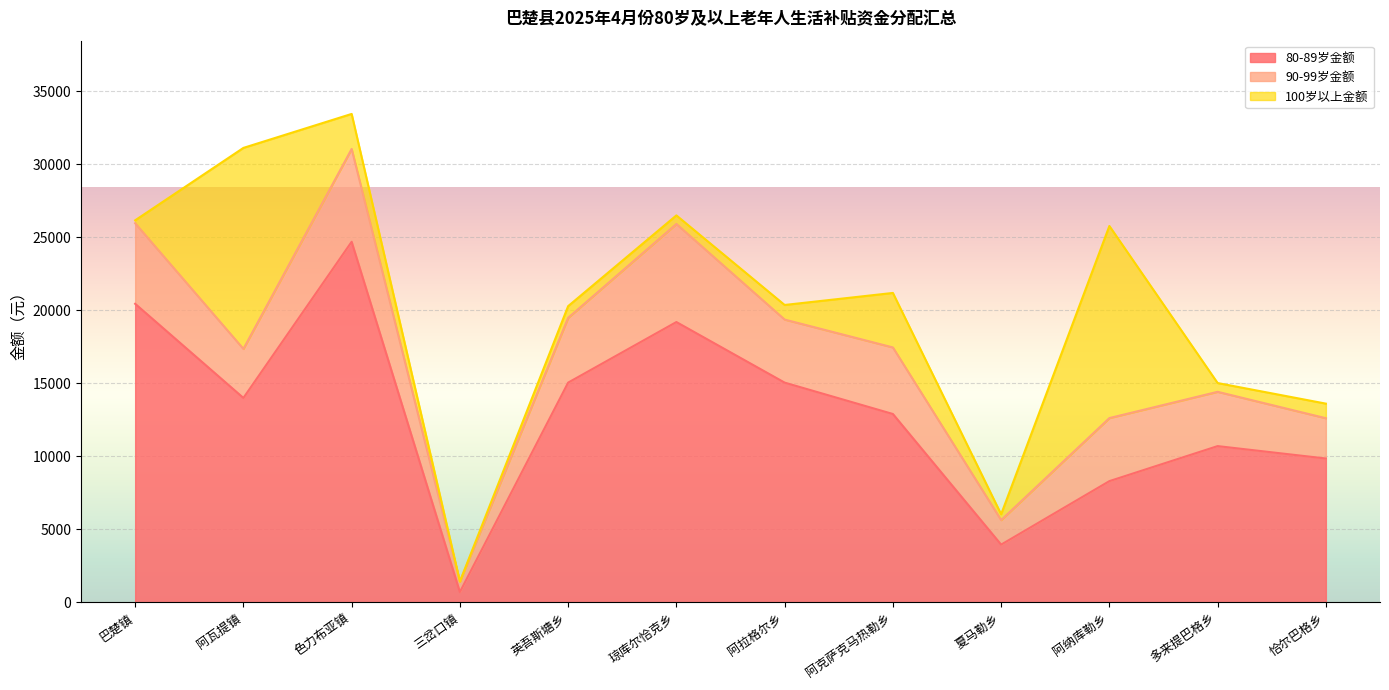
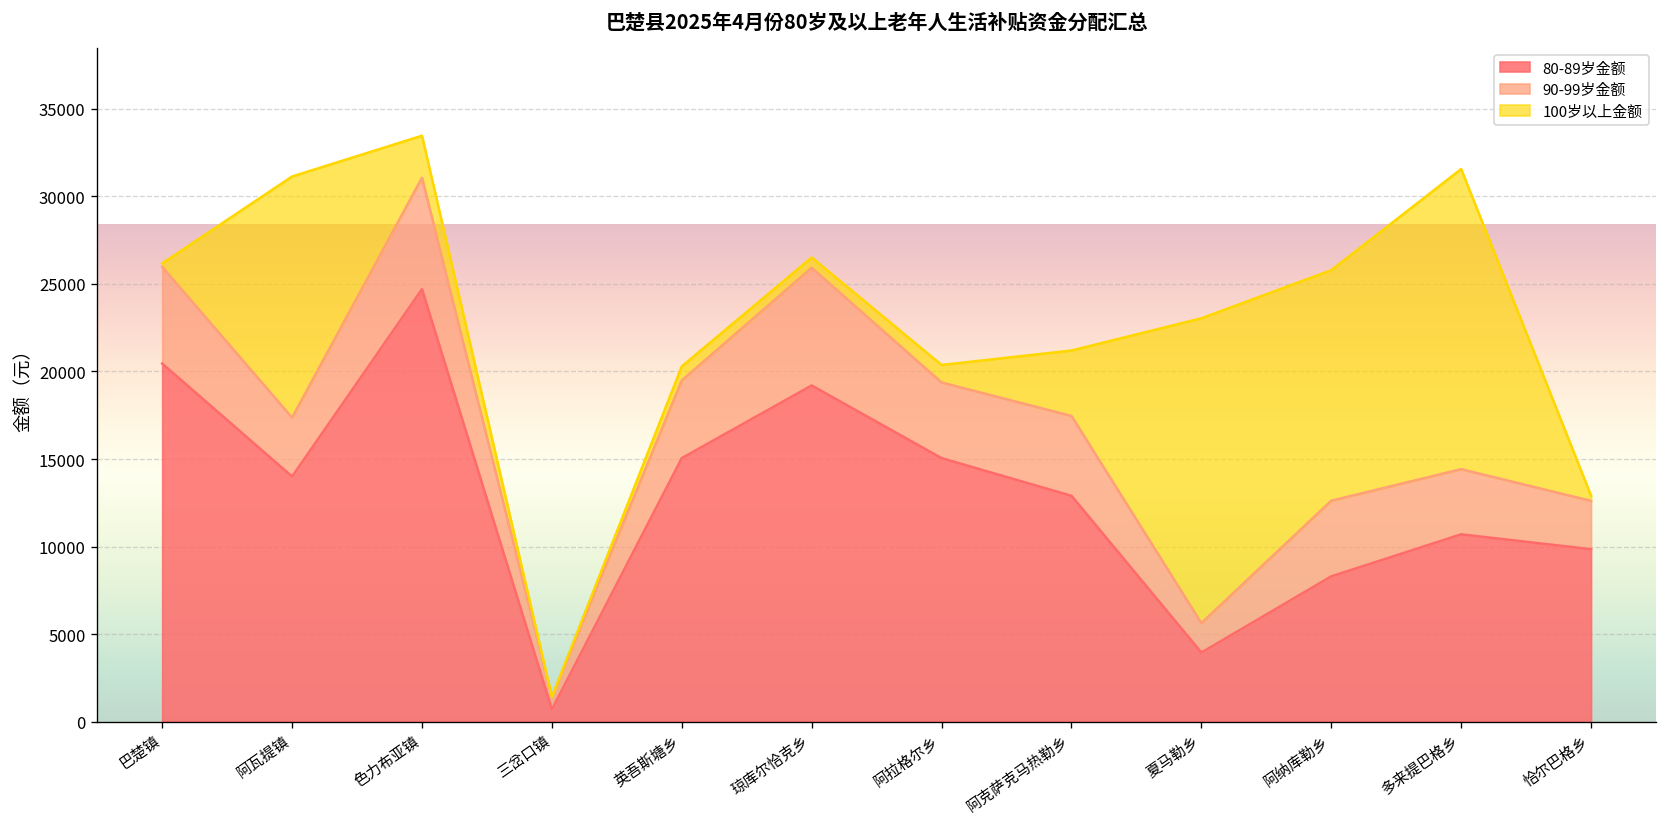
100岁以上金额, 夏马勒乡: 400 -> 17400
100岁以上金额, 多来提巴格乡: 600 -> 17100
100岁以上金额, 恰尔巴格乡: 1000 -> 300
